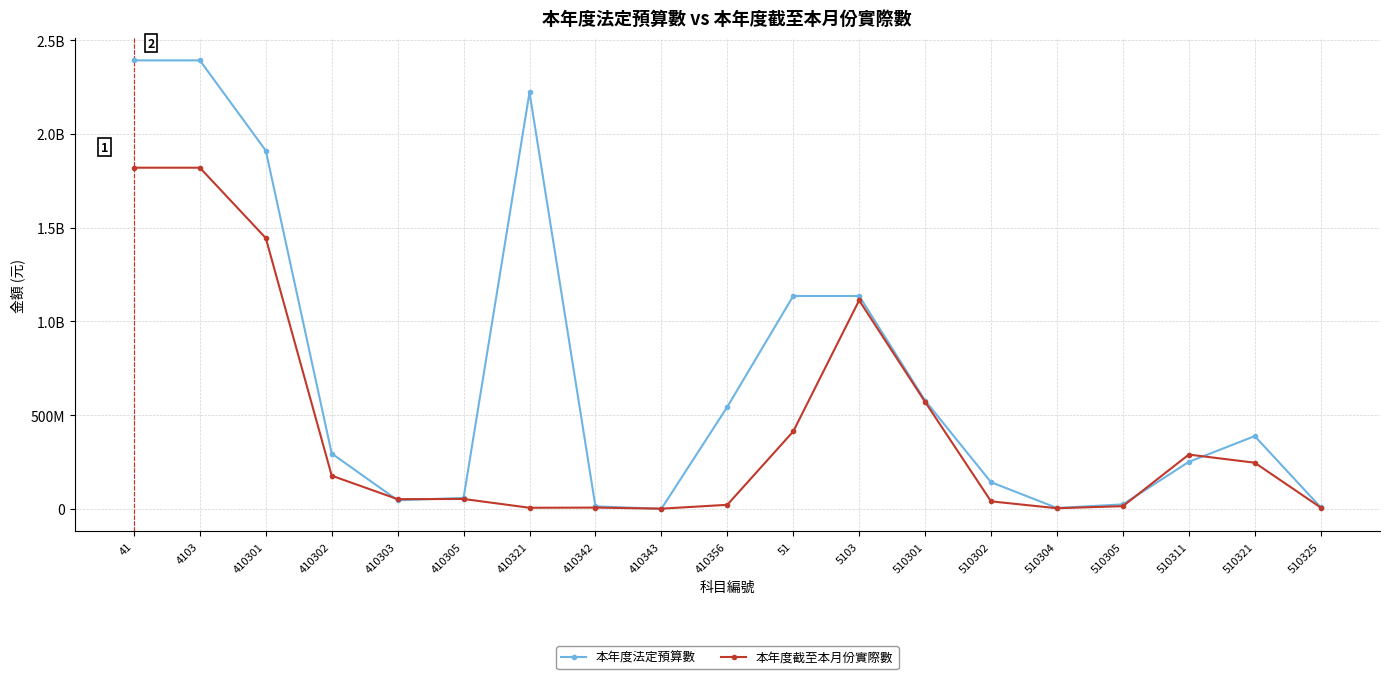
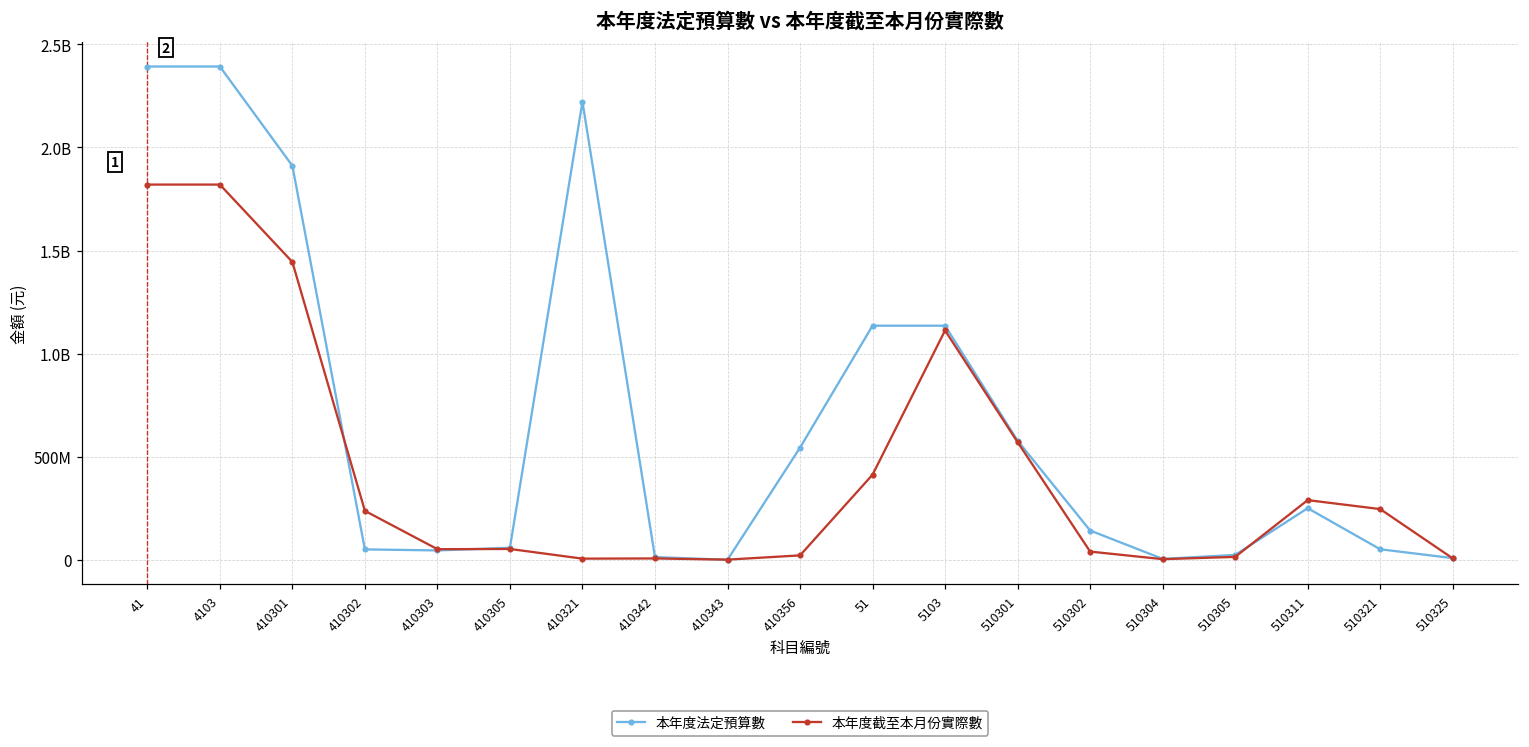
本年度法定預算數, 410302: 300000000 -> 50000000
本年度截至本月份實際數, 410302: 180000000 -> 240000000
本年度法定預算數, 510321: 390000000 -> 50000000
